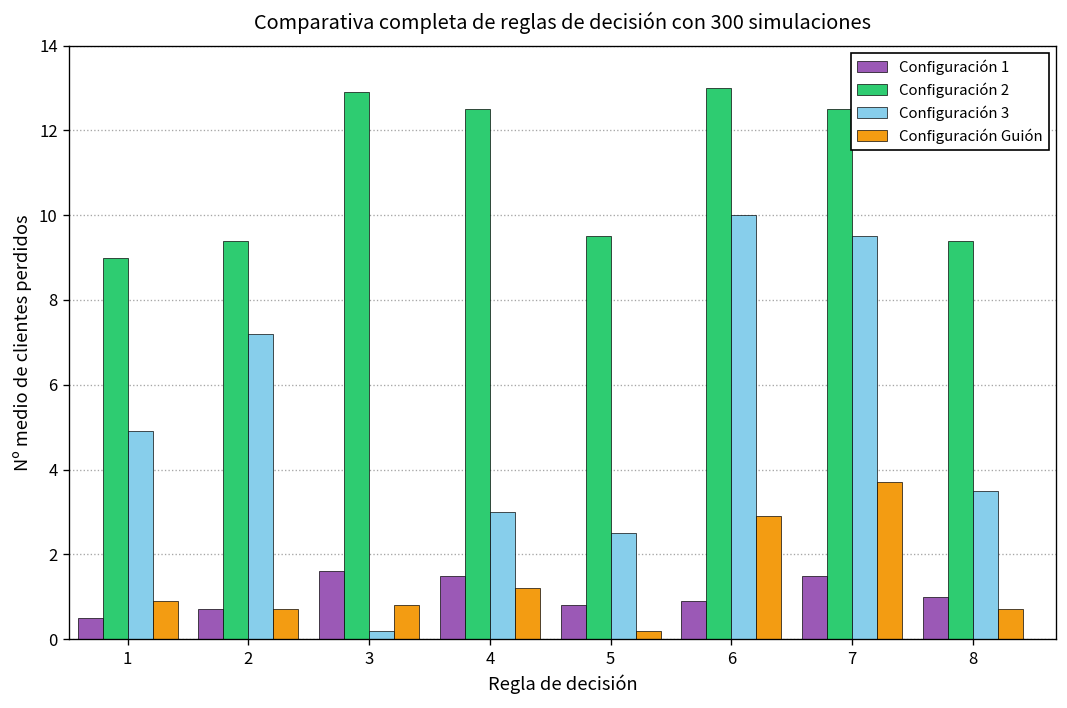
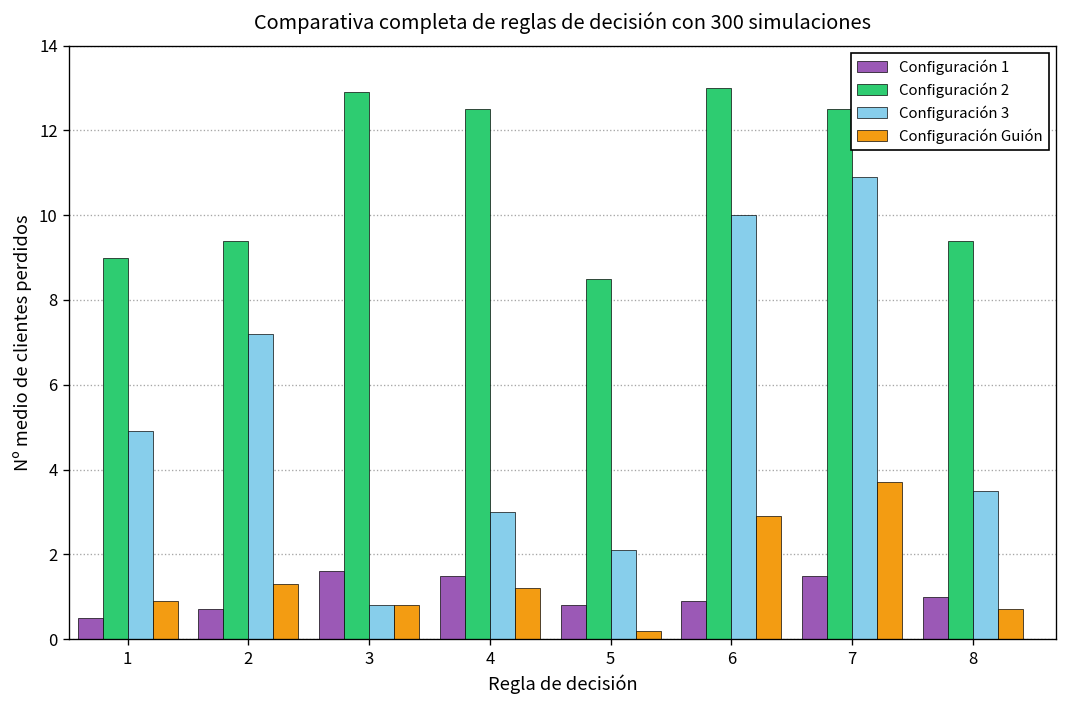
Configuración Guión, 2: 0.7 -> 1.3
Configuración 3, 3: 0.2 -> 0.8
Configuración 2, 5: 9.5 -> 8.5
Configuración 3, 5: 2.5 -> 2.1
Configuración 3, 7: 9.5 -> 10.9
